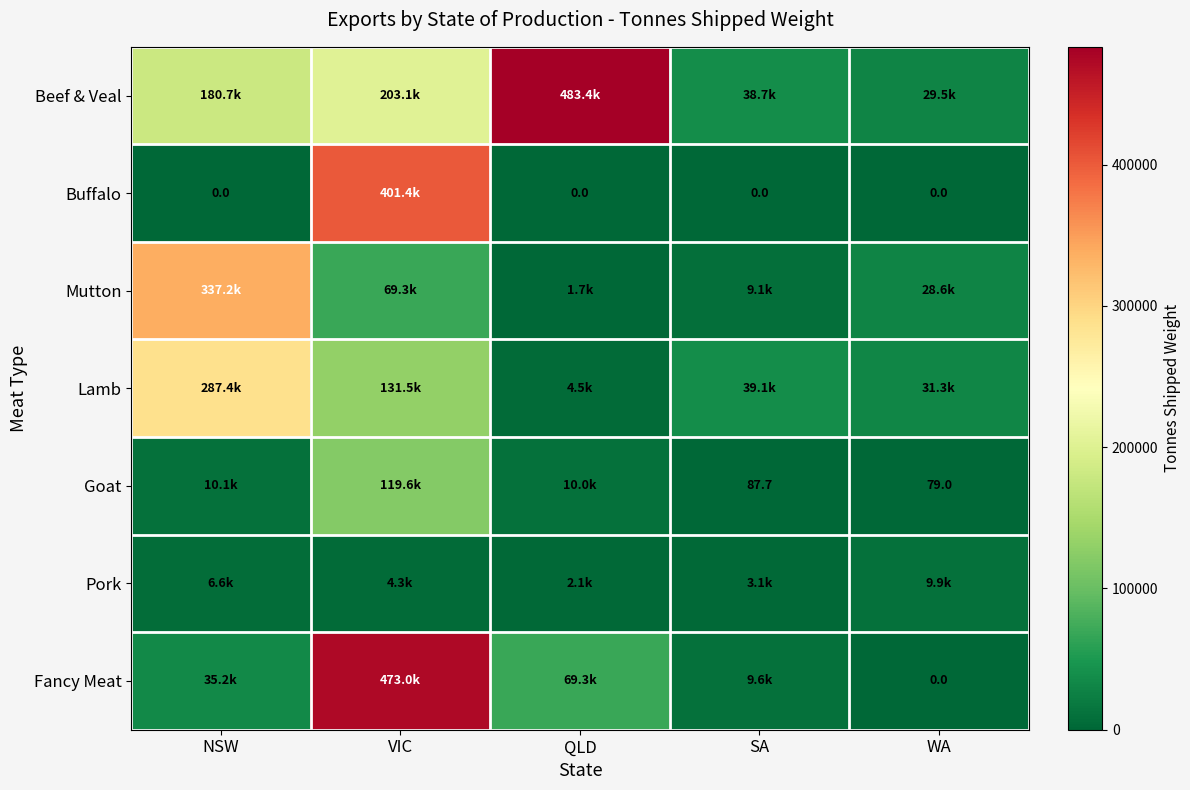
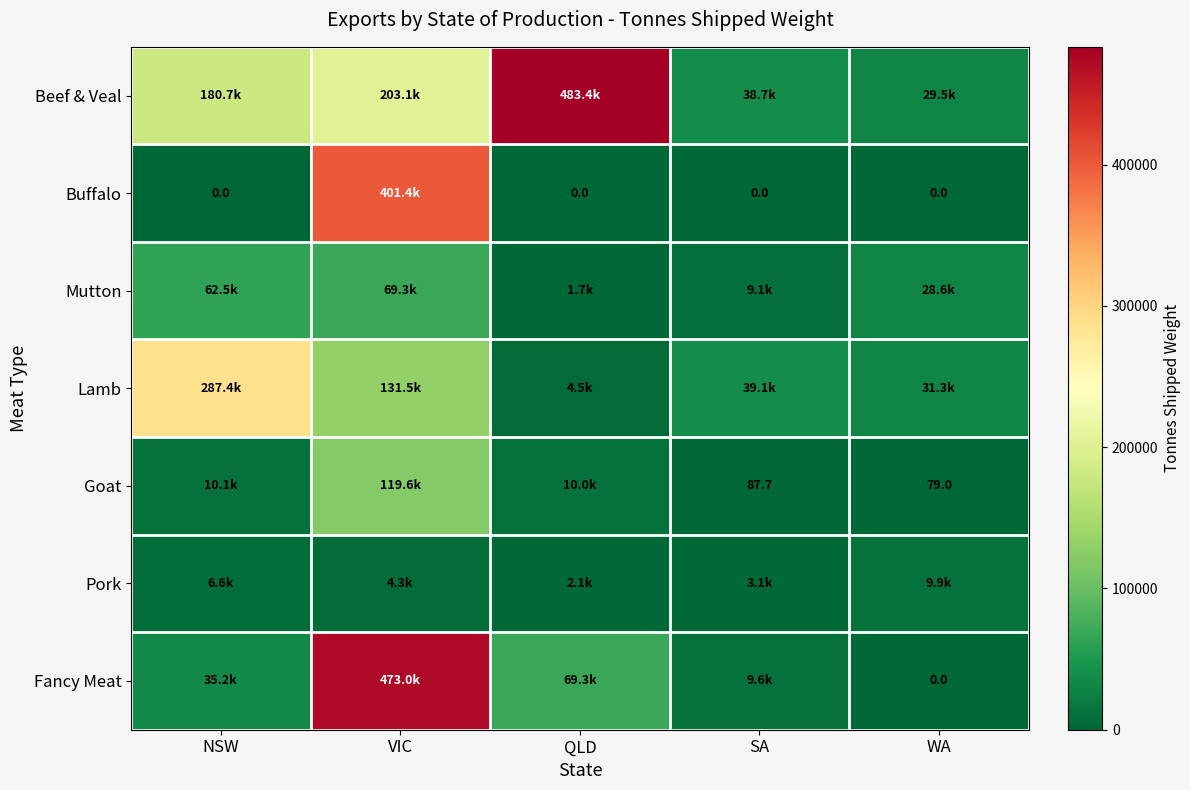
Mutton, NSW: 337.2k -> 62.5k
